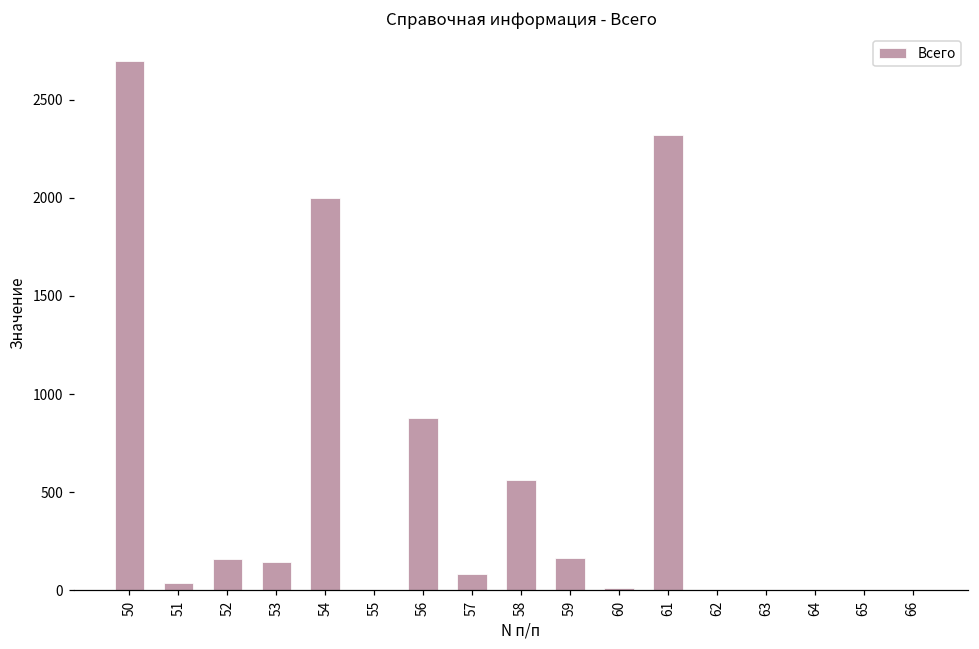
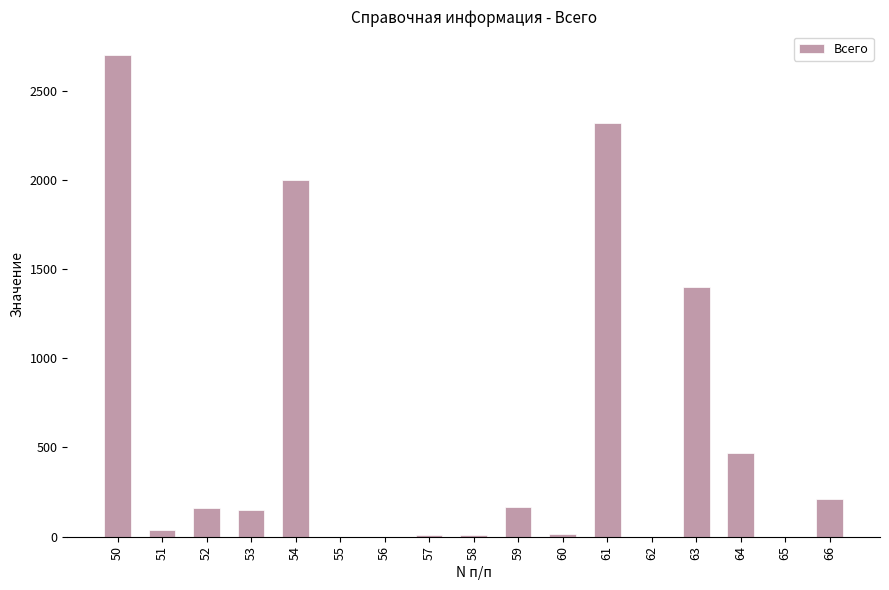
56: 880 -> 0
57: 80 -> 10
58: 560 -> 10
63: 0 -> 1400
64: 0 -> 470
66: 0 -> 210
